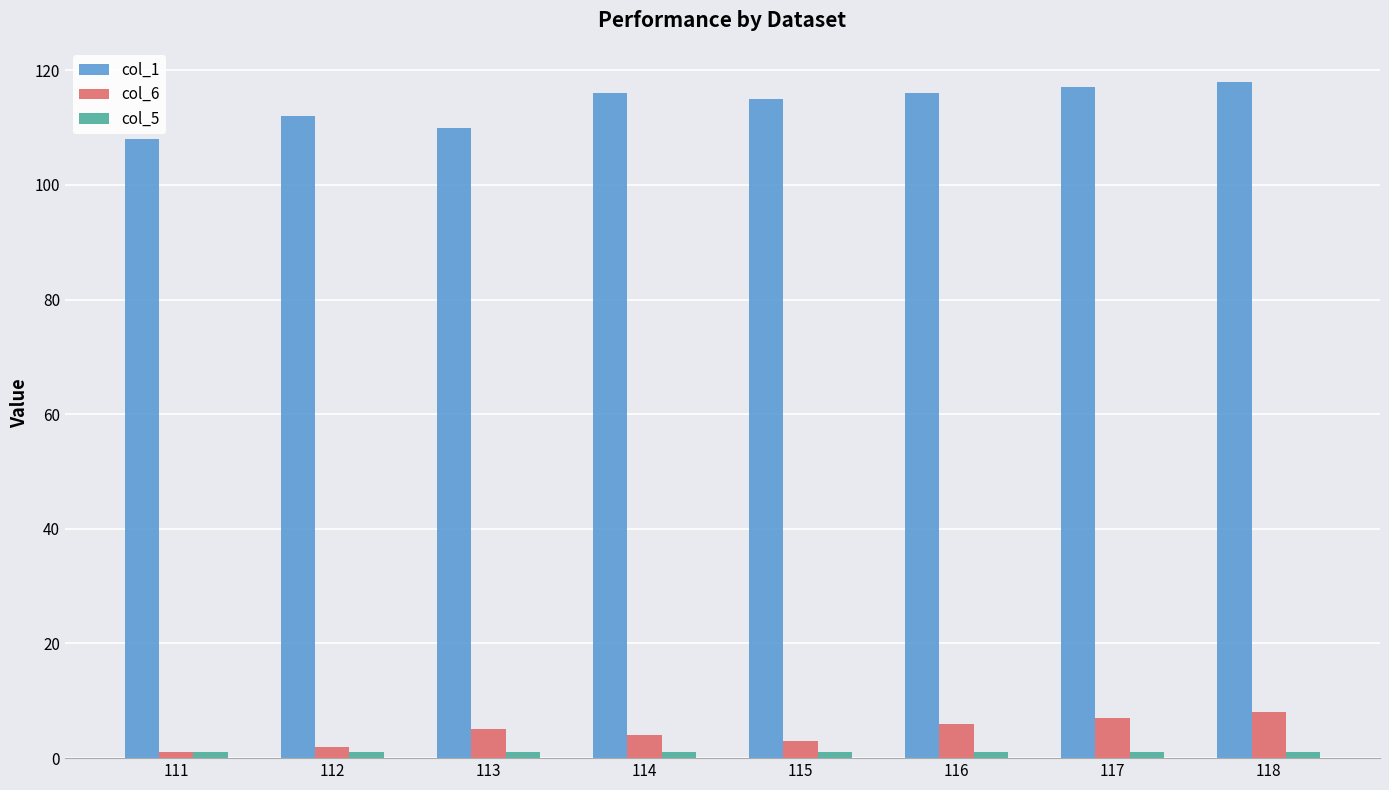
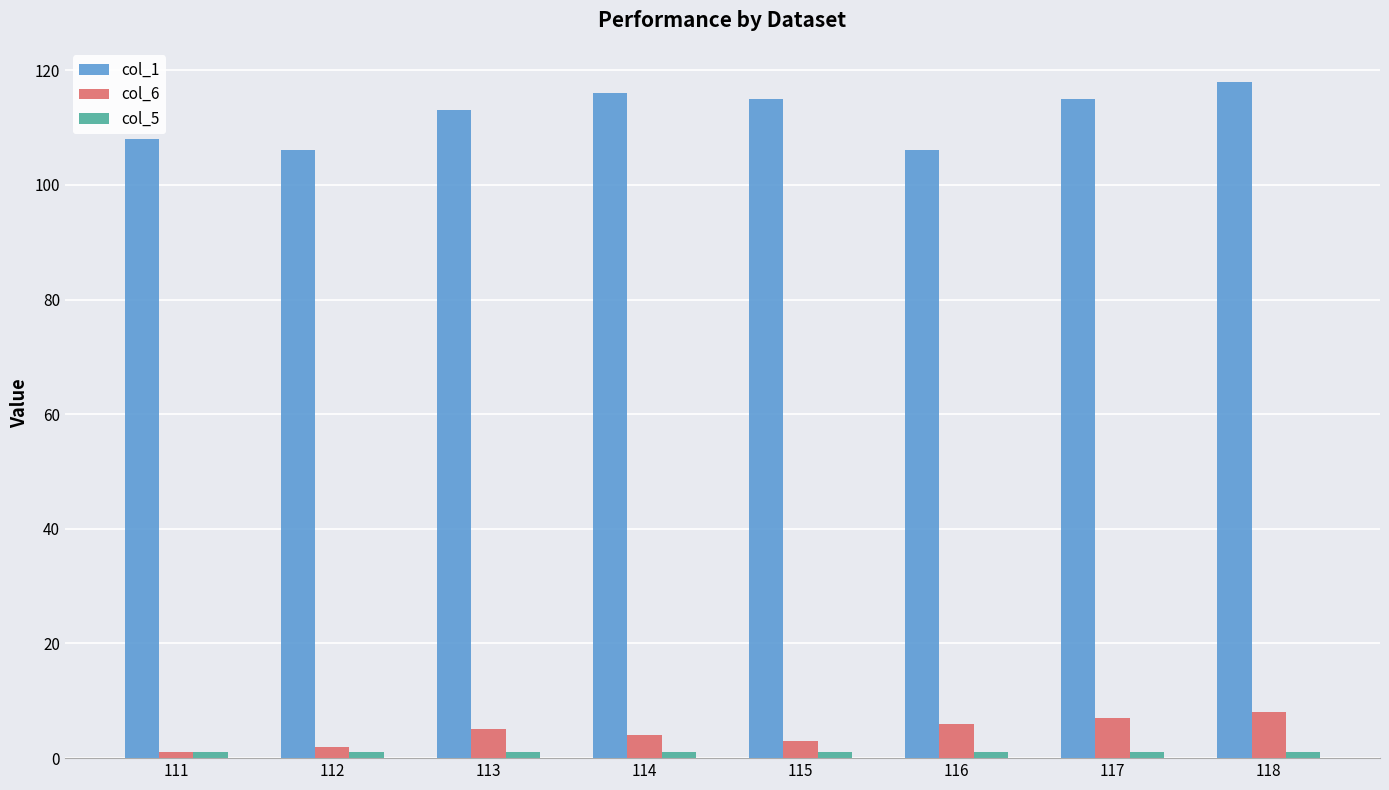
col_1, 112: 112 -> 106
col_1, 113: 110 -> 113
col_1, 116: 116 -> 106
col_1, 117: 117 -> 115
